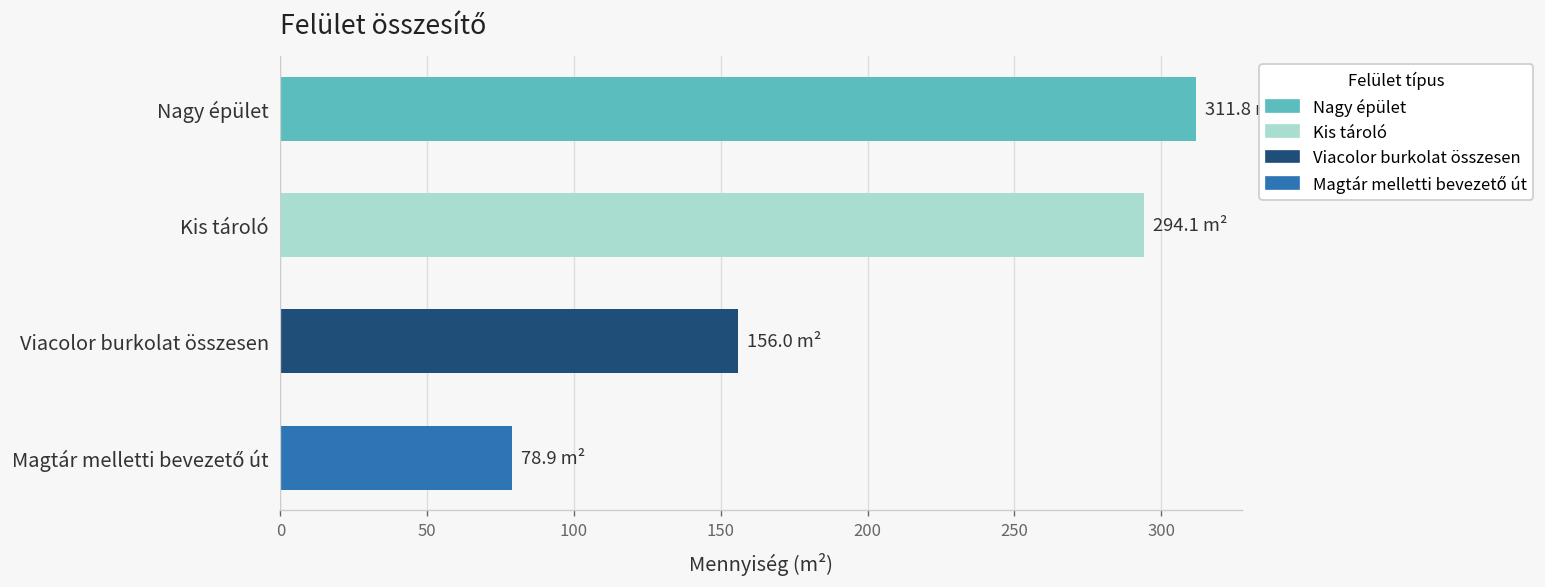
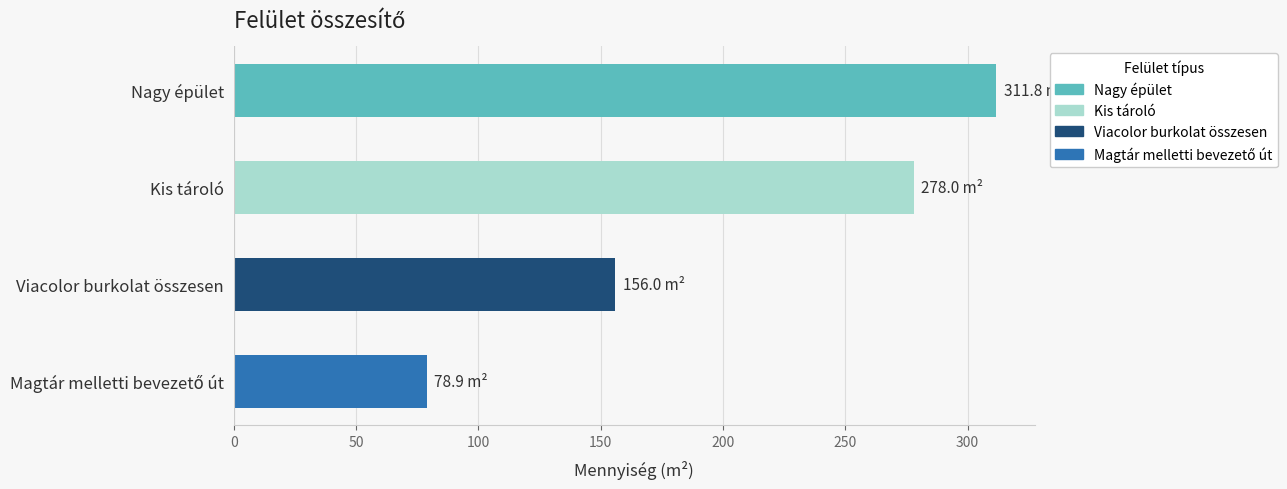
Kis tároló: 294.1 -> 278.0
